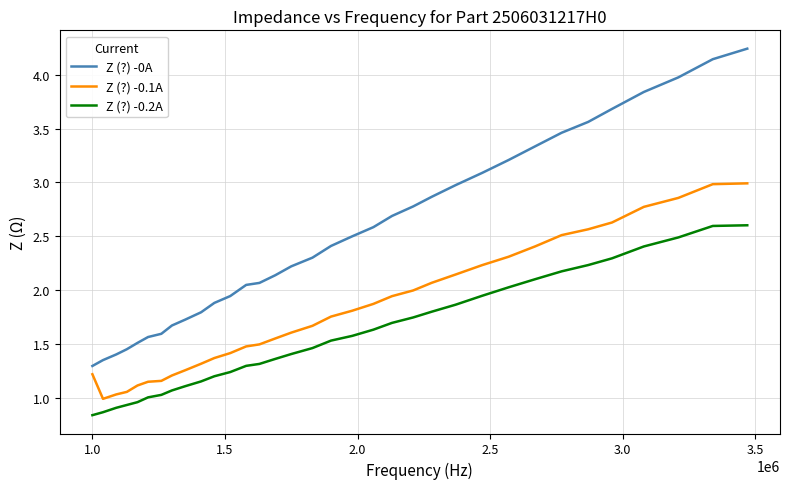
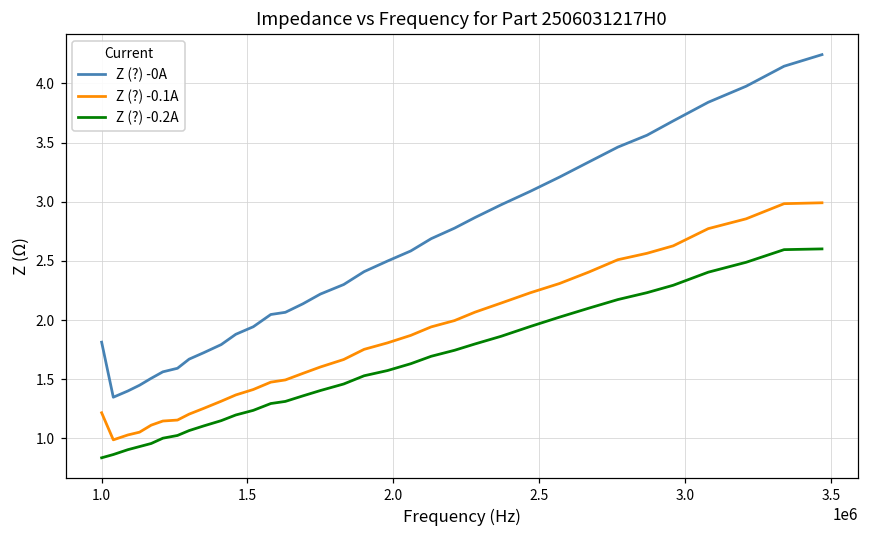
Z (?) -0A, 1.0: 1.29 -> 1.81
